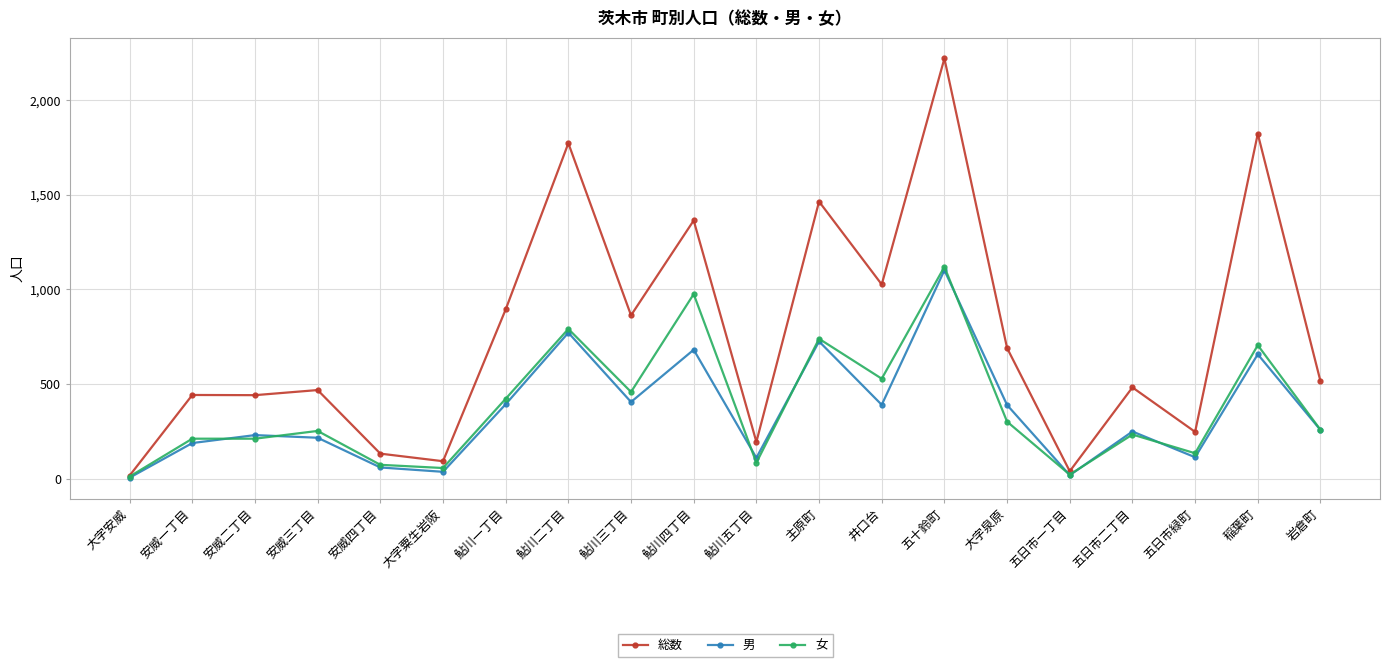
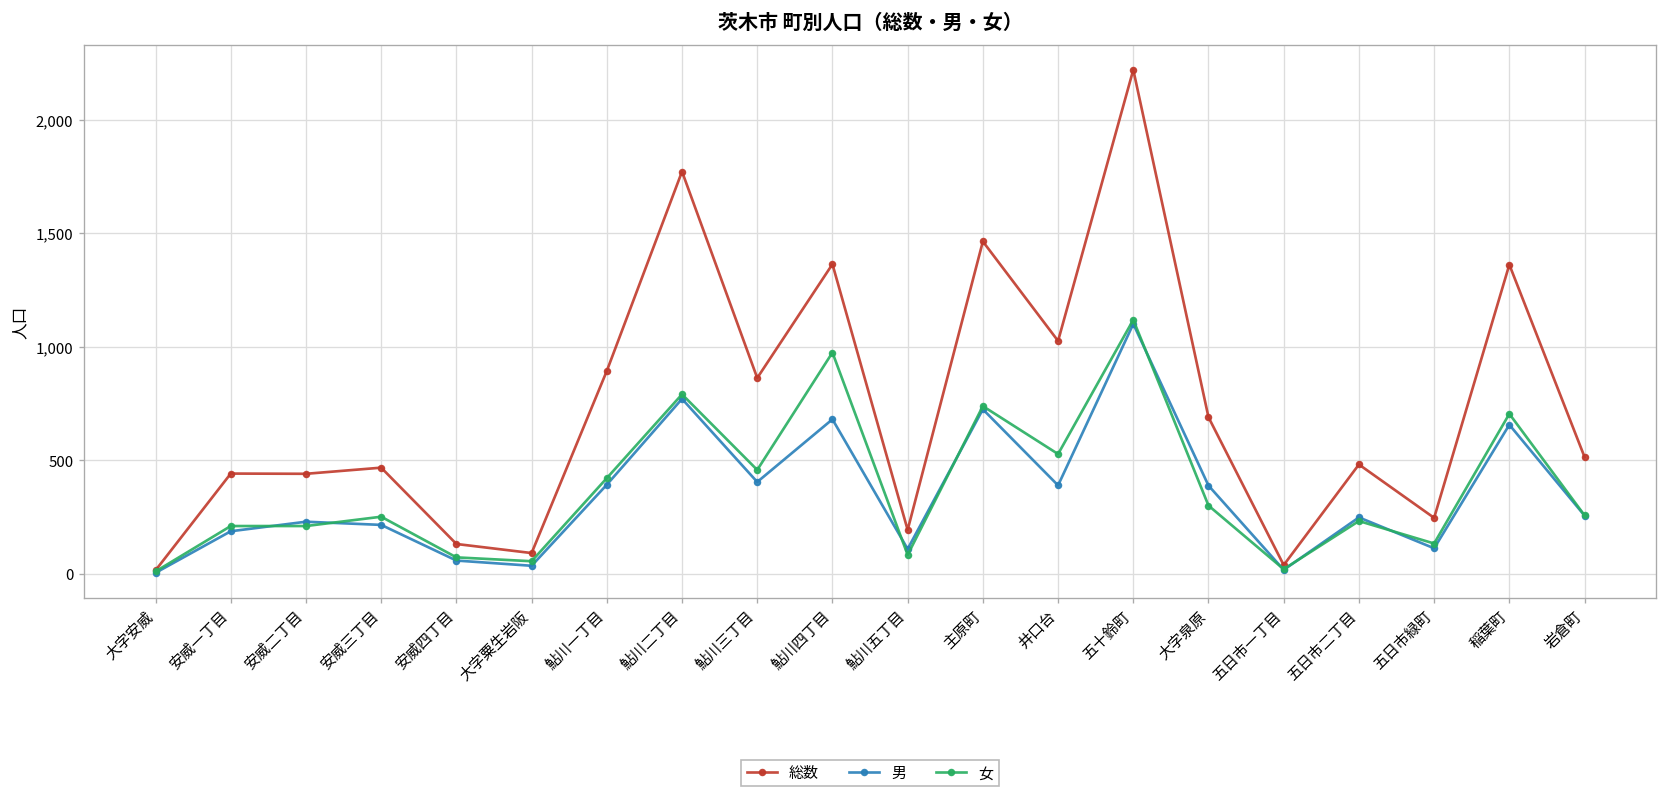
総数, 稲葉町: 1,820 -> 1,360
